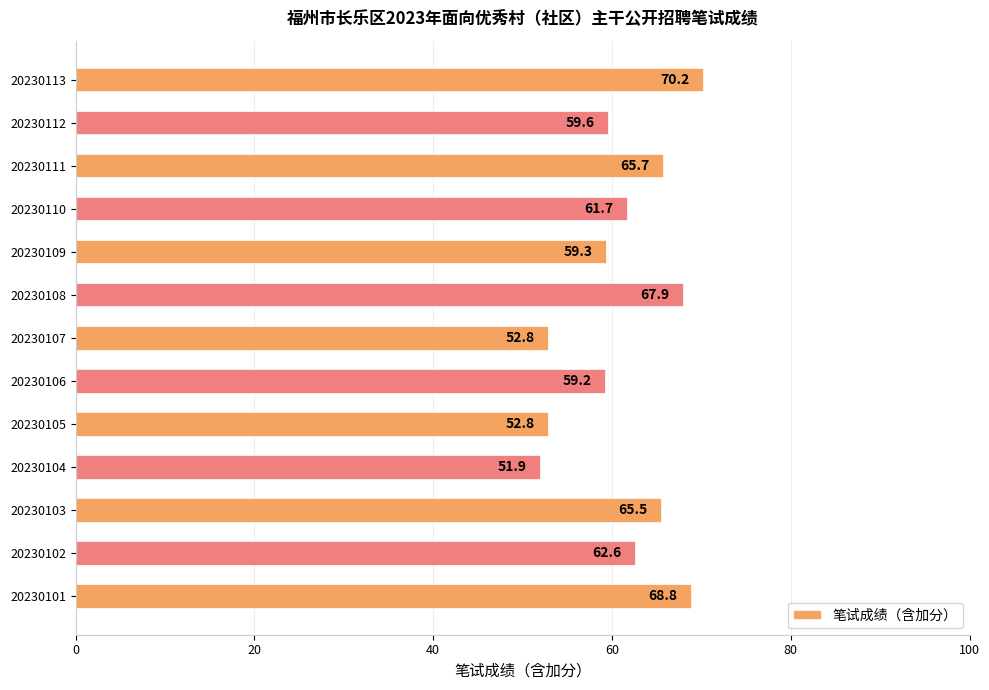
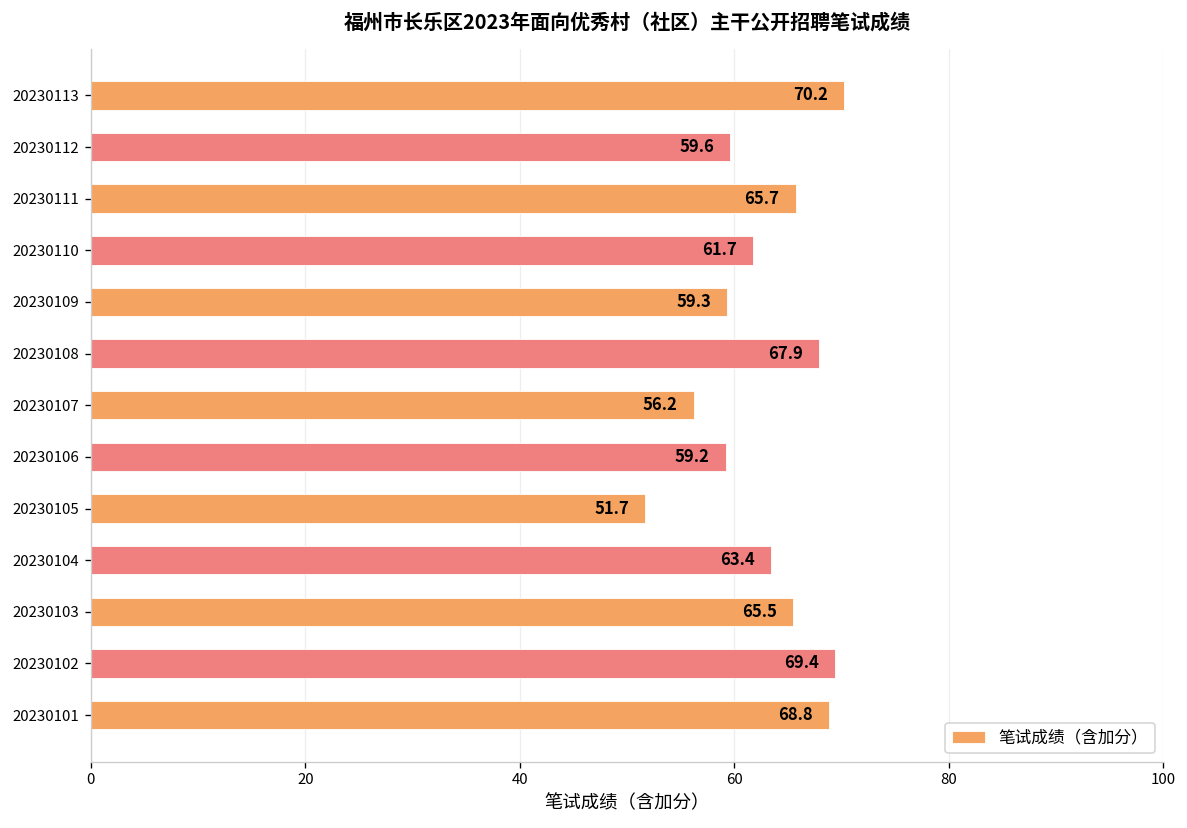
20230107: 52.8 -> 56.2
20230105: 52.8 -> 51.7
20230104: 51.9 -> 63.4
20230102: 62.6 -> 69.4
